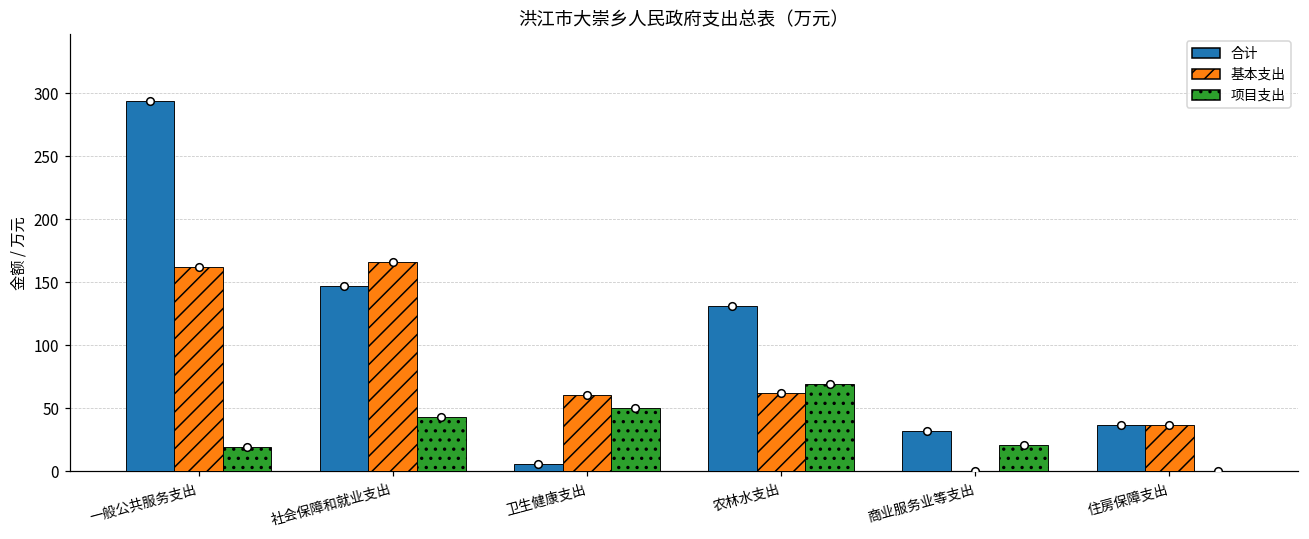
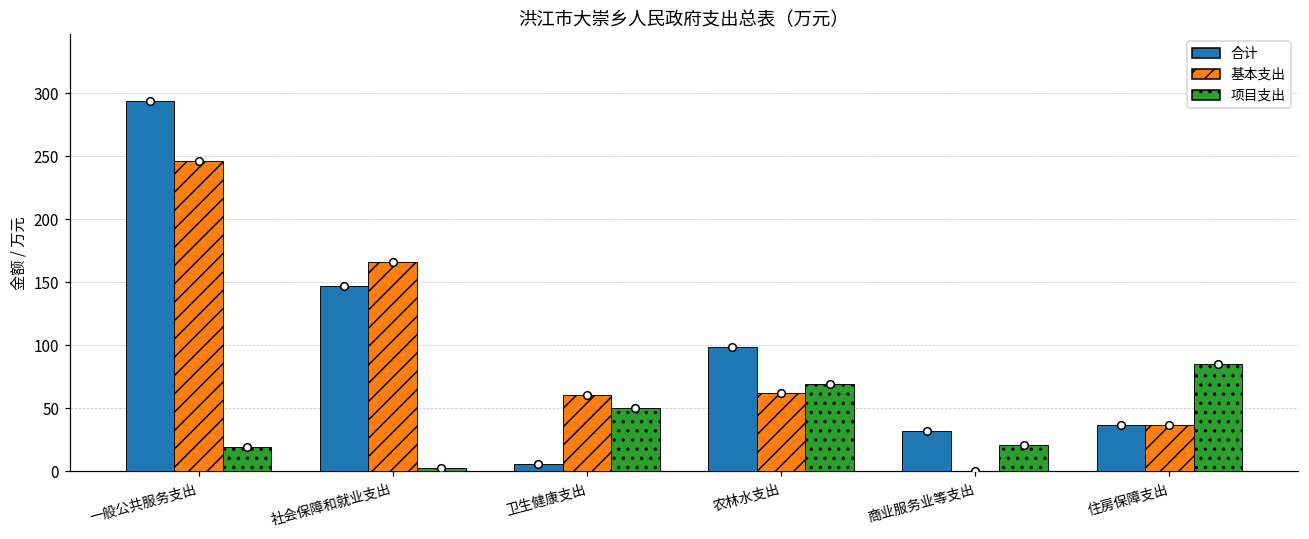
基本支出, 一般公共服务支出: 162 -> 246
项目支出, 社会保障和就业支出: 43 -> 2
合计, 农林水支出: 131 -> 99
项目支出, 住房保障支出: 0 -> 86
